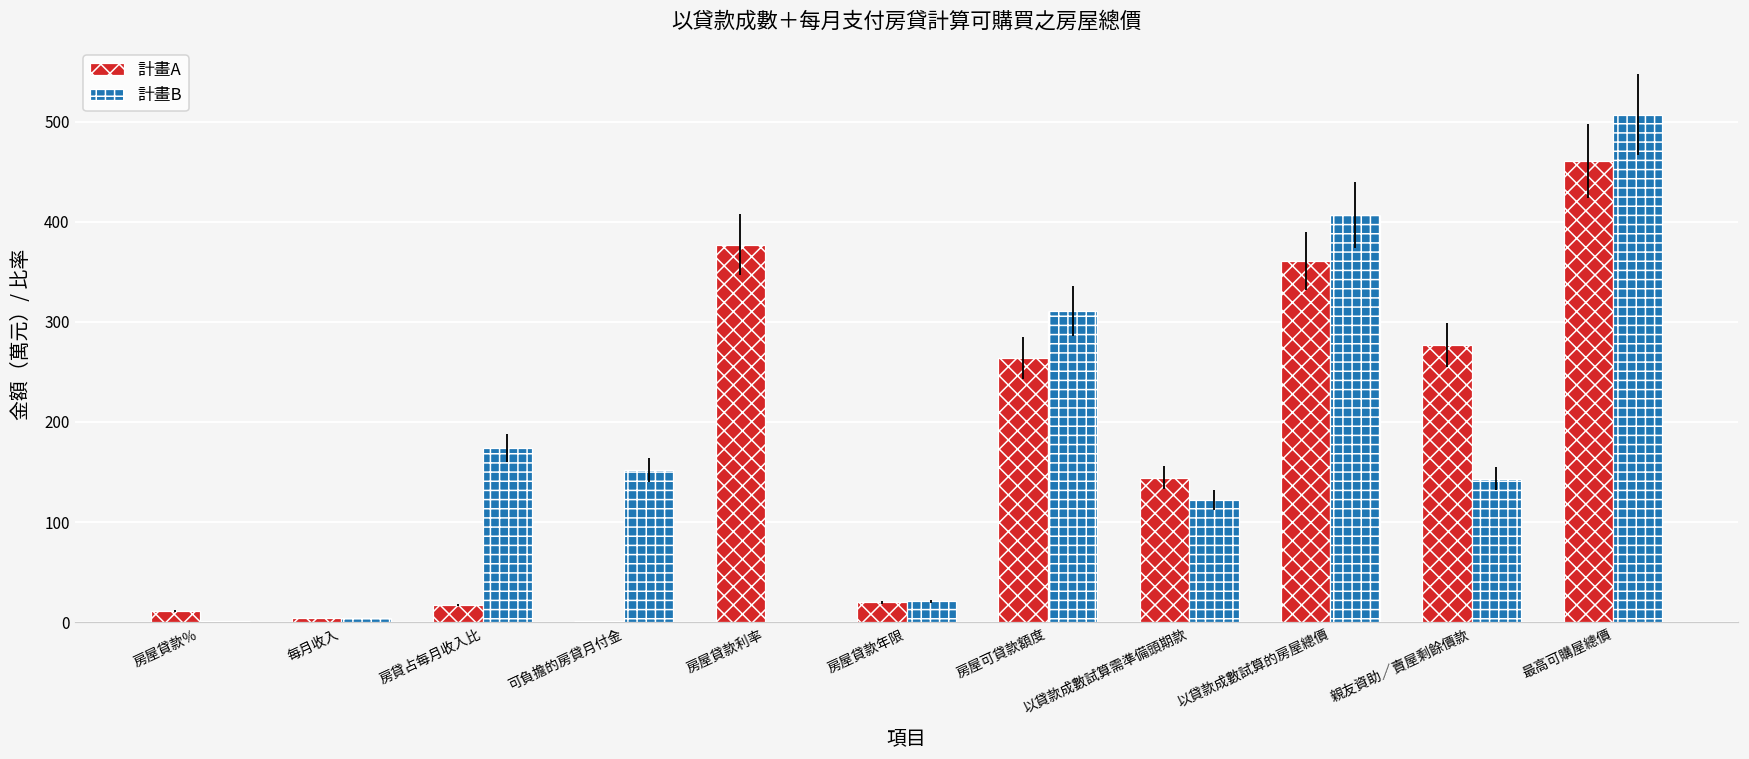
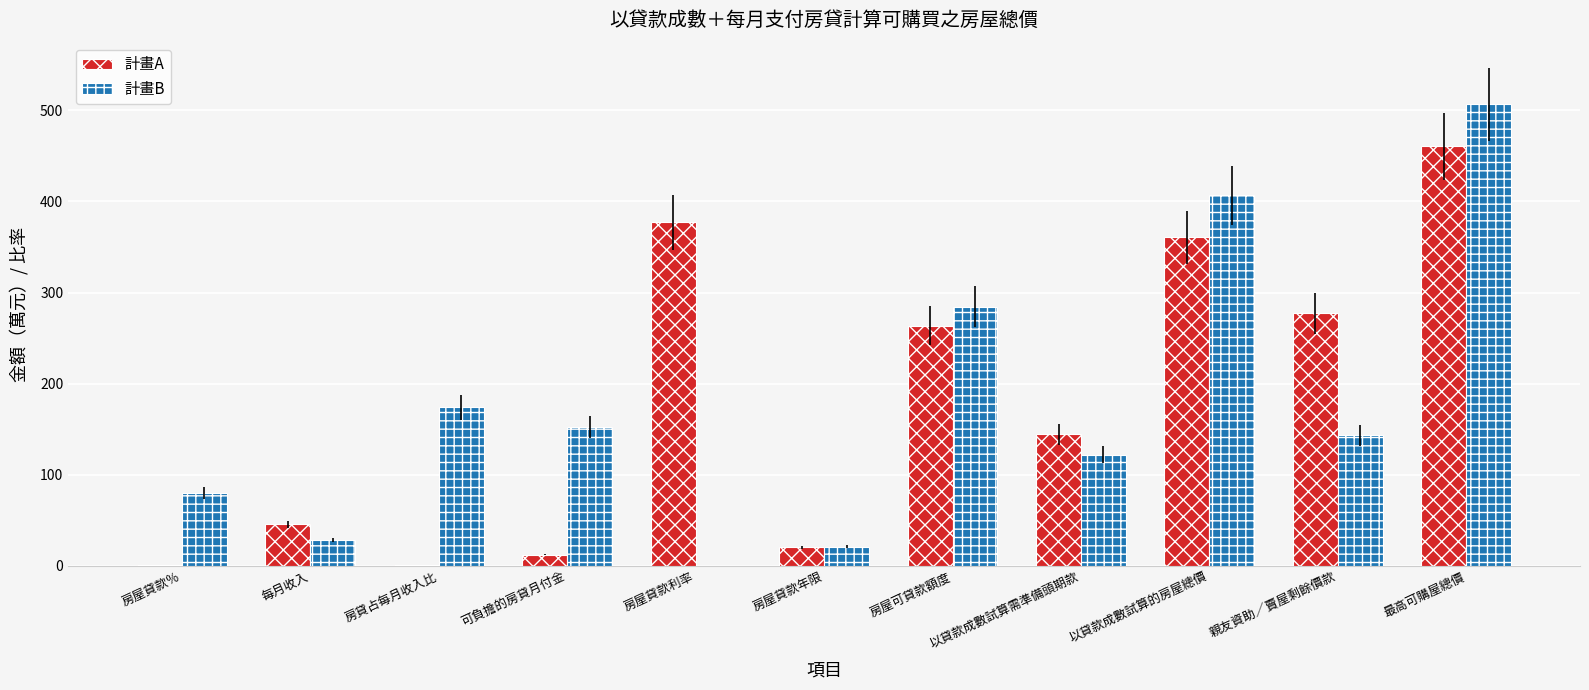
計畫A, 房屋貸款％: 10 -> 0
計畫B, 房屋貸款％: 0 -> 80
計畫A, 每月收入: 0 -> 50
計畫B, 每月收入: 0 -> 30
計畫A, 房貸占每月收入比: 20 -> 0
計畫A, 可負擔的房貸月付金: 0 -> 10
計畫B, 房屋可貸款額度: 310 -> 280
